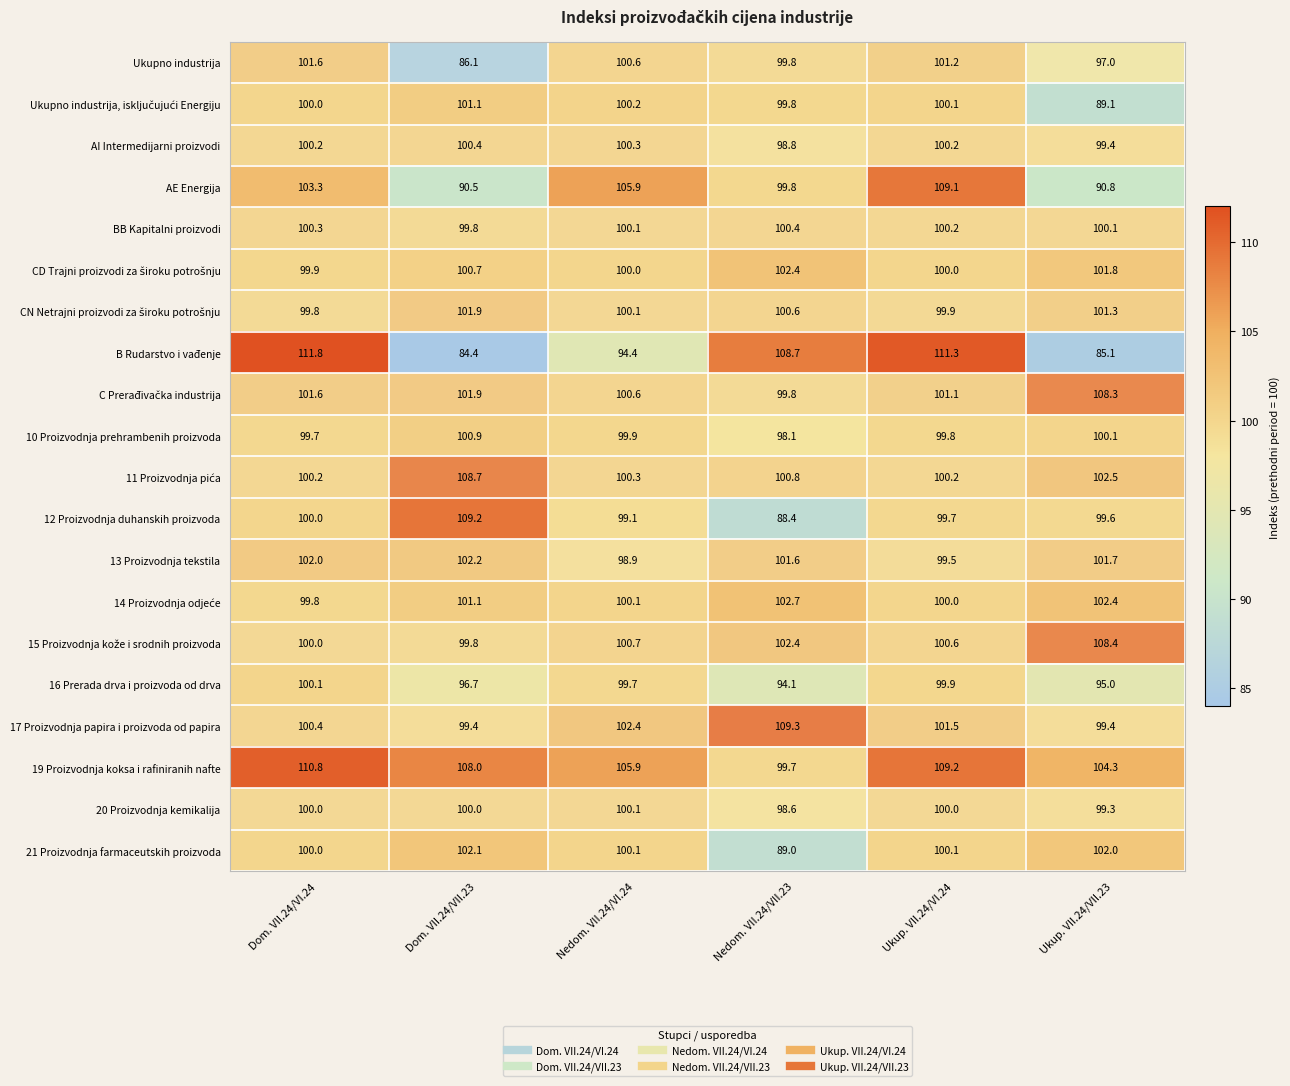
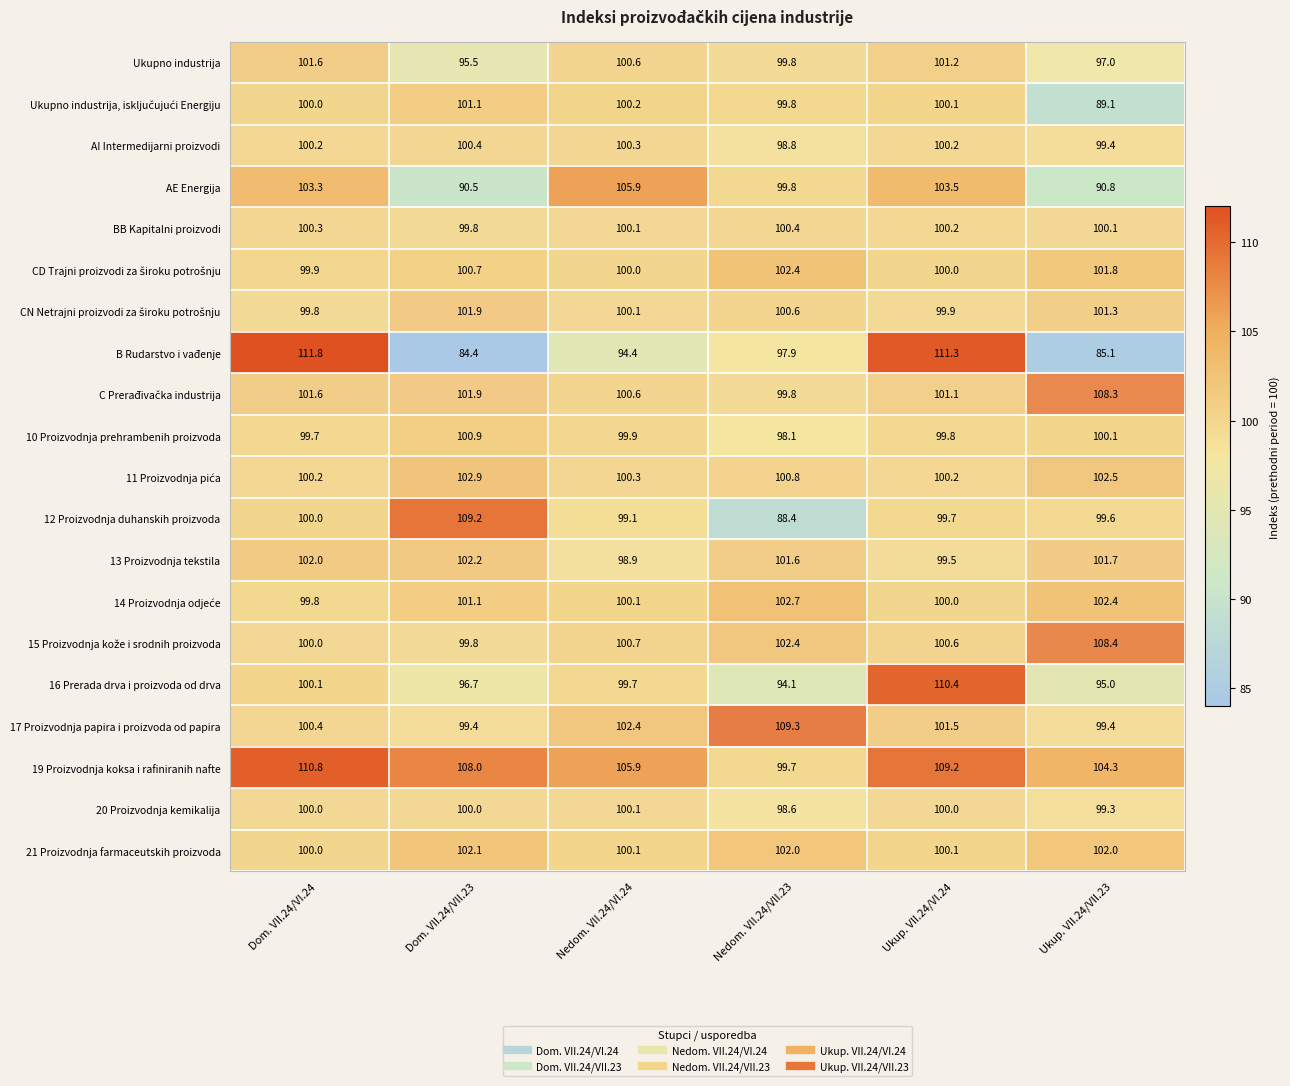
Ukupno industrija, Dom. VII.24/VII.23: 86.1 -> 95.5
AE Energija, Ukup. VII.24/VI.24: 109.1 -> 103.5
B Rudarstvo i vađenje, Nedom. VII.24/VII.23: 108.7 -> 97.9
11 Proizvodnja pića, Dom. VII.24/VII.23: 108.7 -> 102.9
16 Prerada drva i proizvoda od drva, Ukup. VII.24/VI.24: 99.9 -> 110.4
21 Proizvodnja farmaceutskih proizvoda, Nedom. VII.24/VII.23: 89.0 -> 102.0
